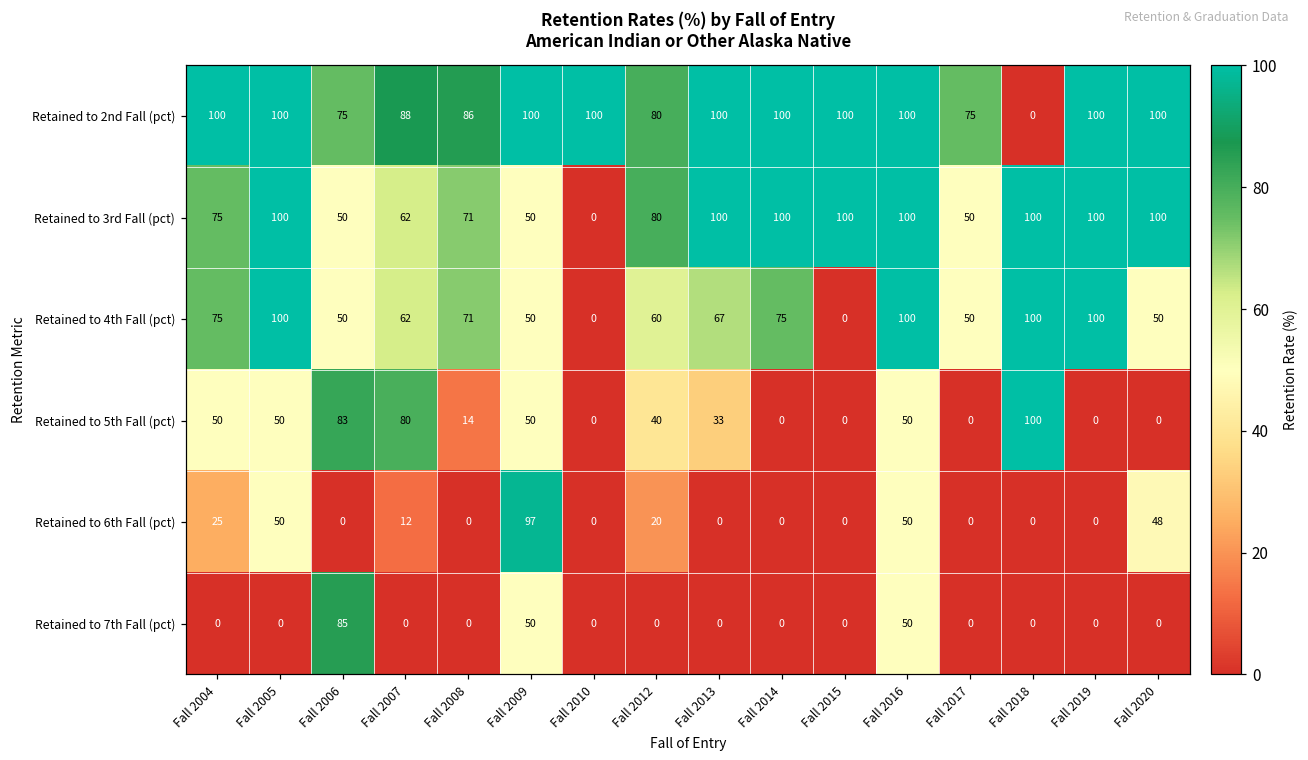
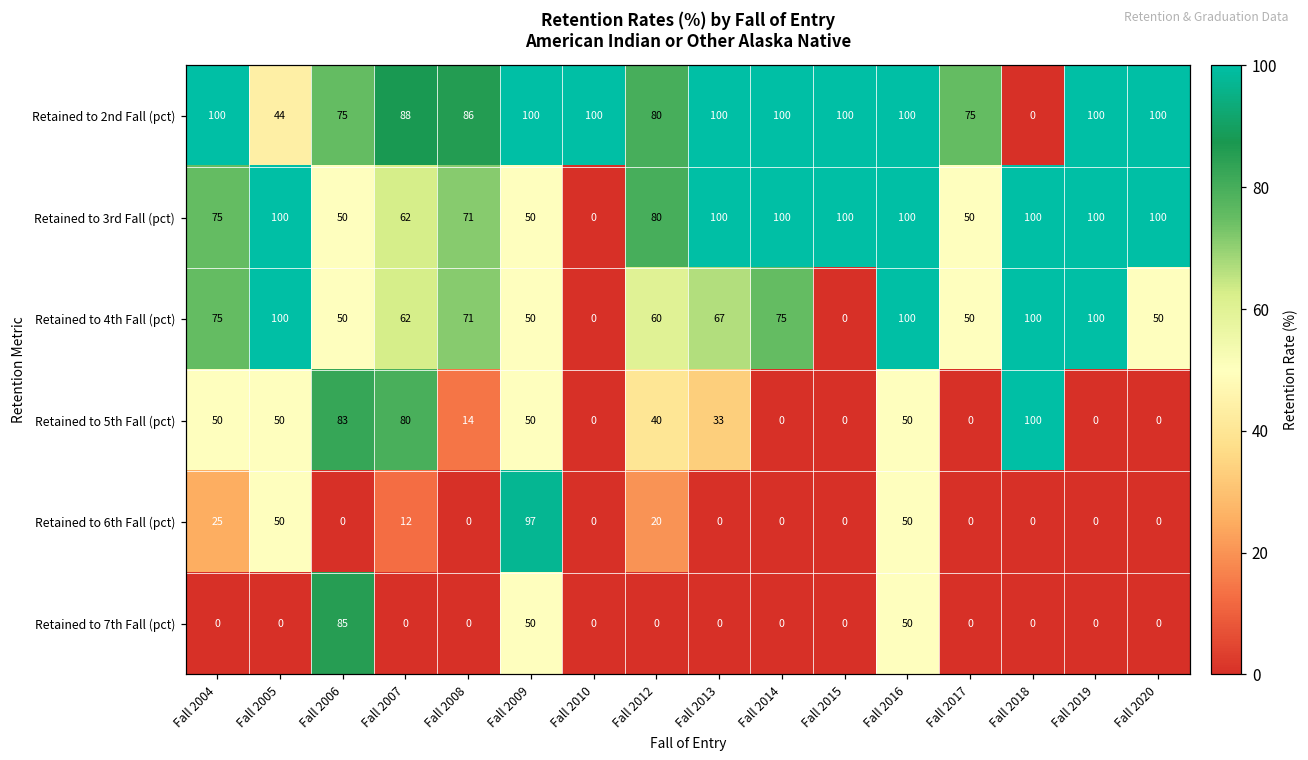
Retained to 2nd Fall (pct), Fall 2005: 100 -> 44
Retained to 6th Fall (pct), Fall 2020: 48 -> 0
